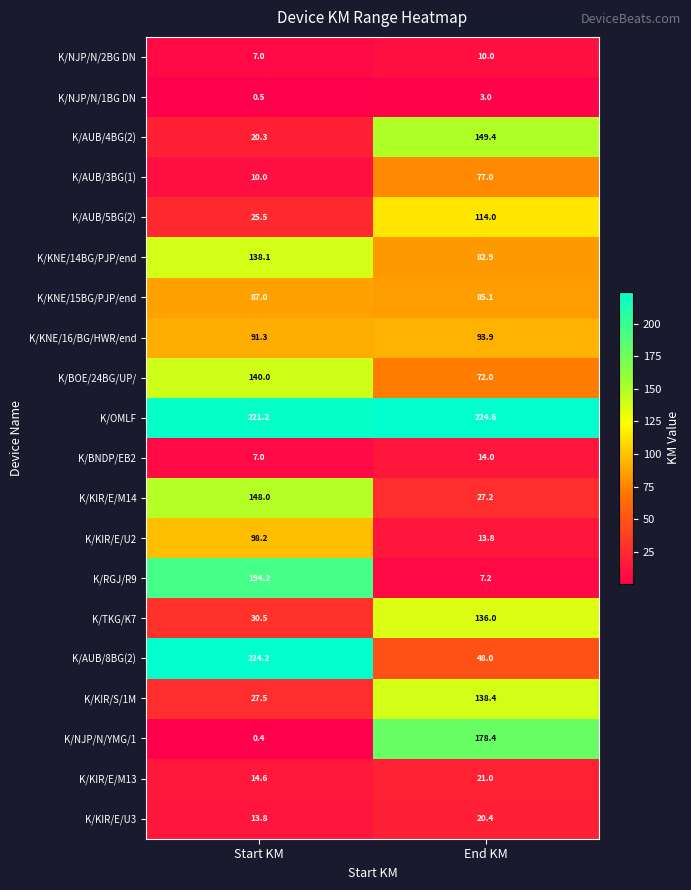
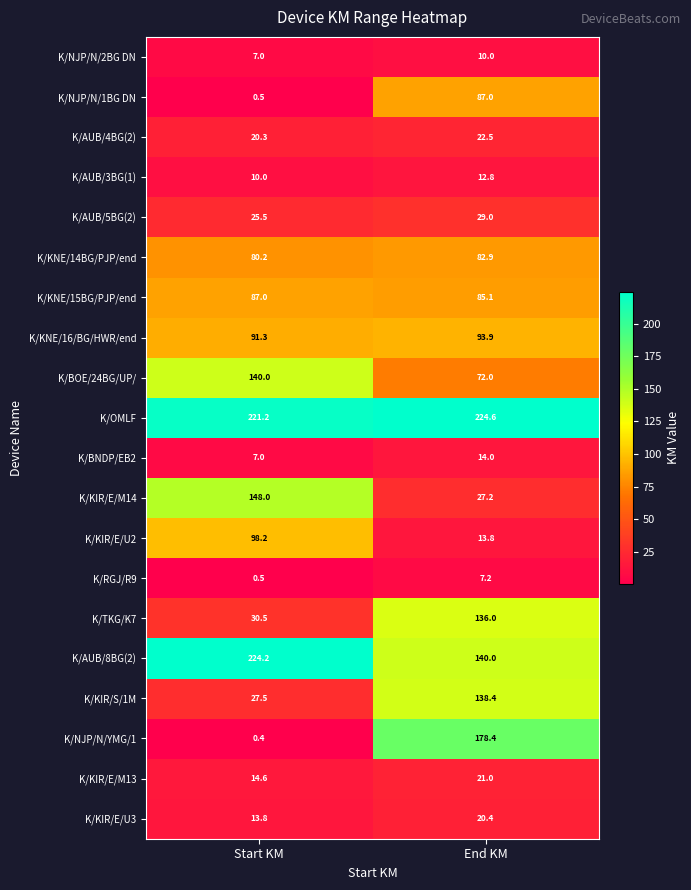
K/NJP/N/1BG DN, End KM: 3.0 -> 87.0
K/AUB/4BG(2), End KM: 149.4 -> 22.5
K/AUB/3BG(1), End KM: 77.0 -> 12.8
K/AUB/5BG(2), End KM: 114.0 -> 29.0
K/KNE/14BG/PJP/end, Start KM: 138.1 -> 80.2
K/RGJ/R9, Start KM: 194.2 -> 0.5
K/AUB/8BG(2), End KM: 48.0 -> 140.0
